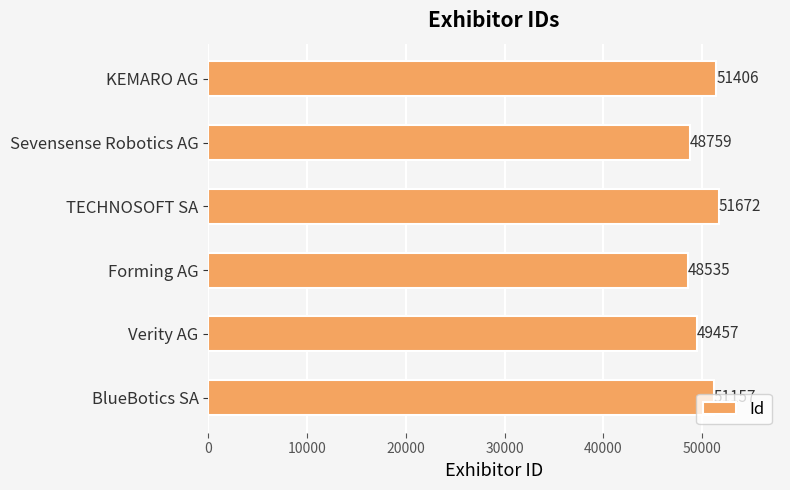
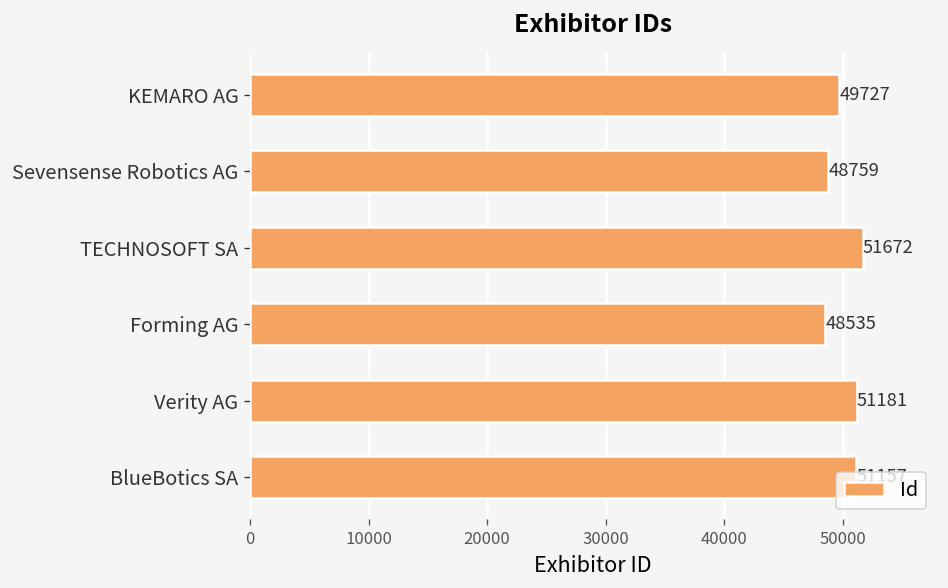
KEMARO AG: 51406 -> 49727
Verity AG: 49457 -> 51181
